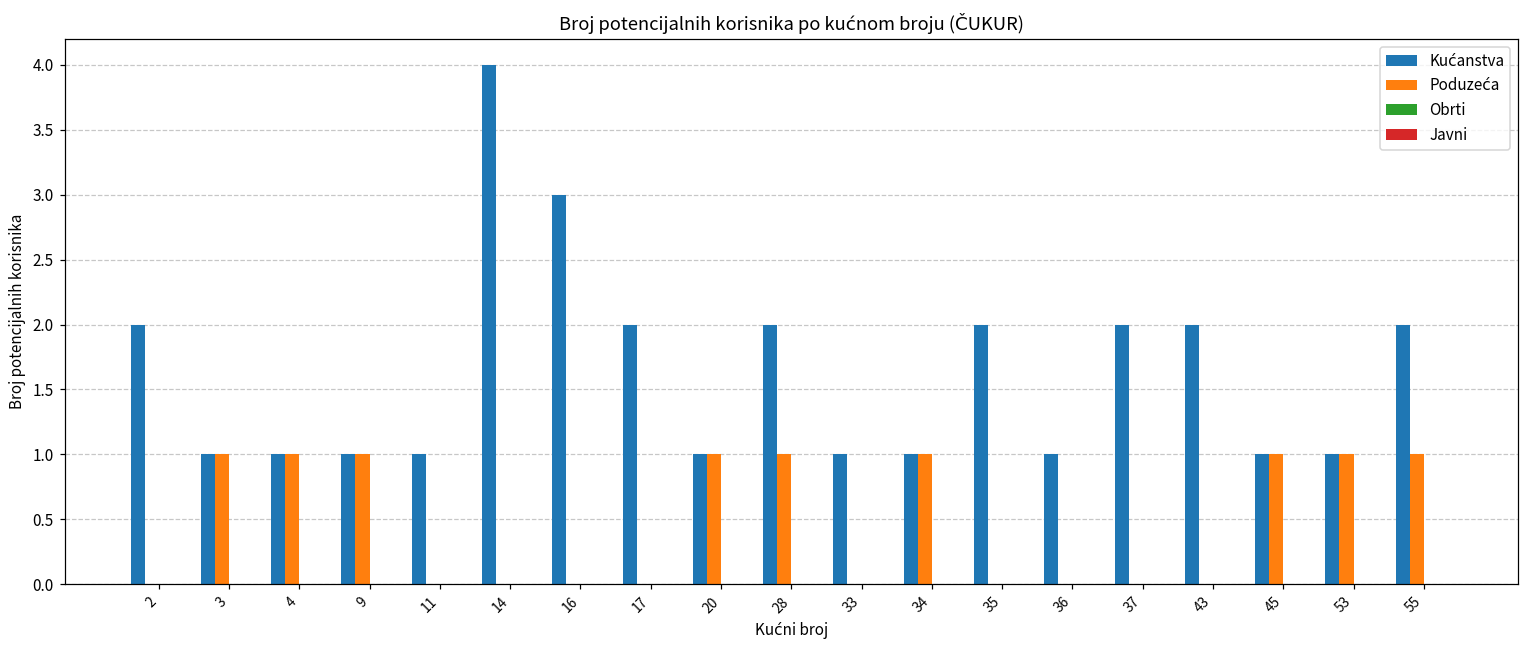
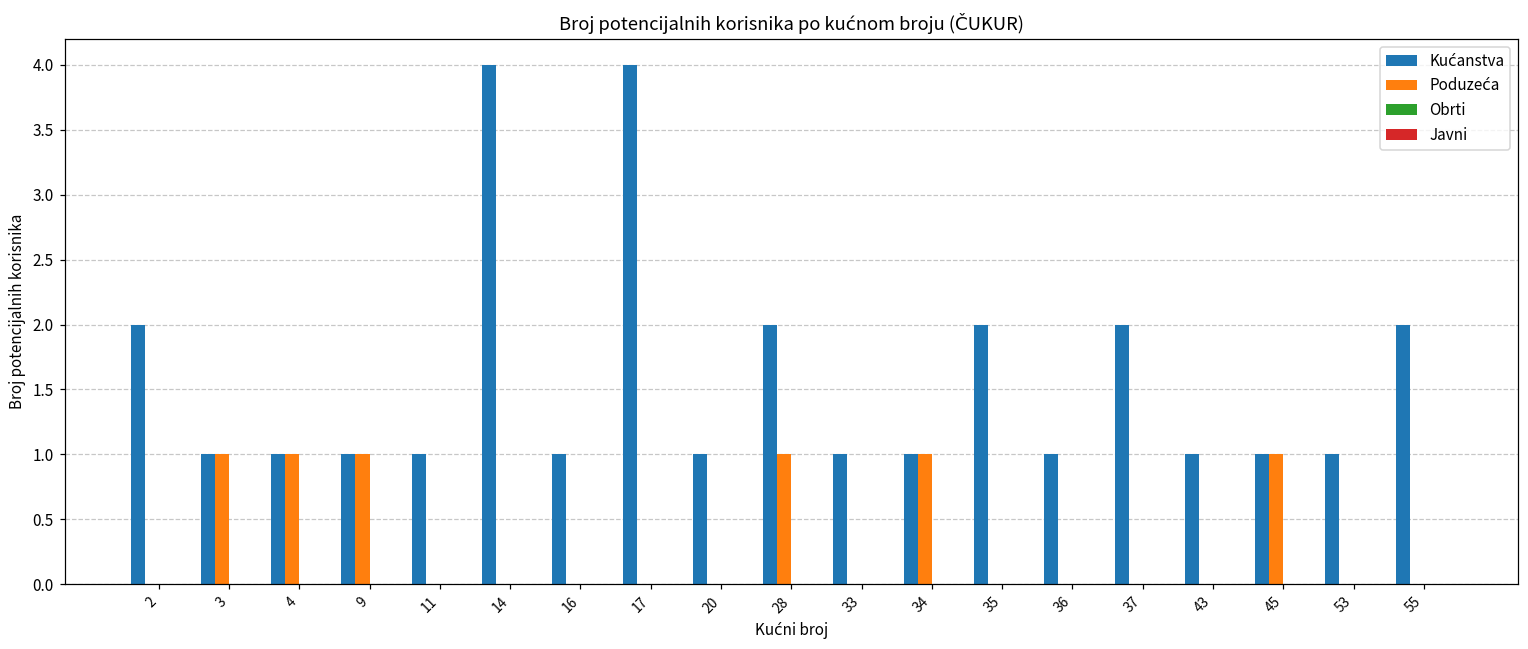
Kućanstva, 16: 3 -> 1
Kućanstva, 17: 2 -> 4
Poduzeća, 20: 1 -> 0
Kućanstva, 43: 2 -> 1
Poduzeća, 53: 1 -> 0
Poduzeća, 55: 1 -> 0
